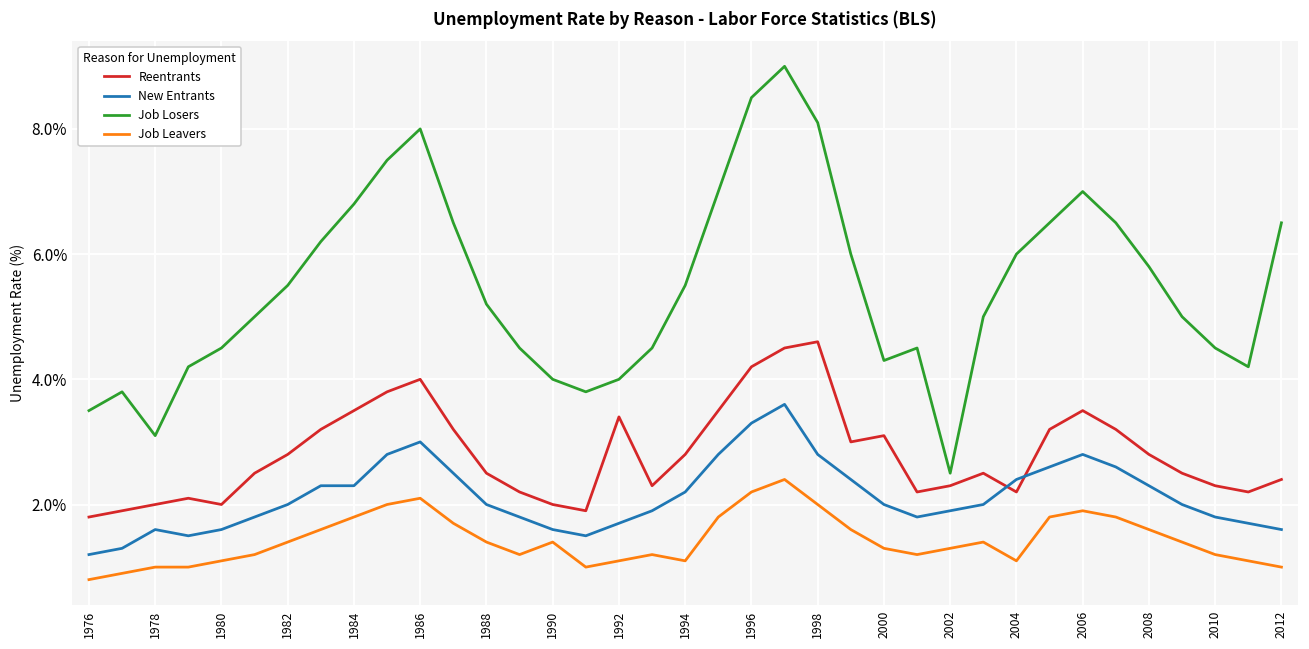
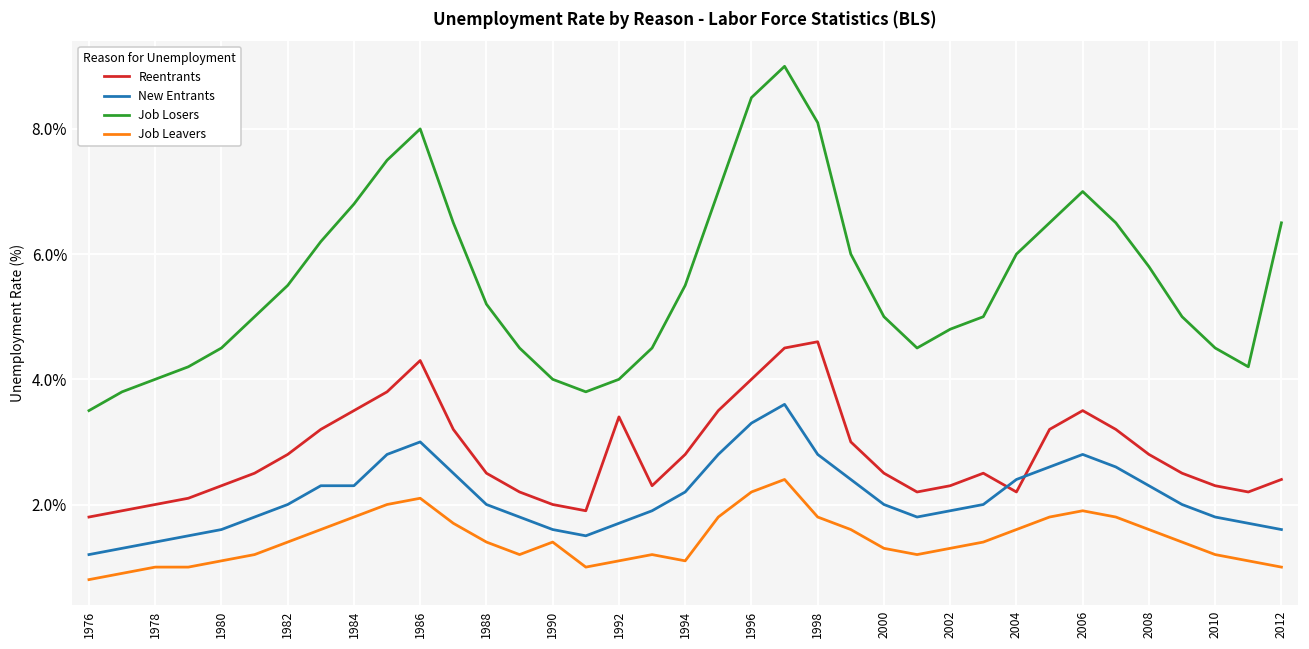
New Entrants, 1978: 1.6% -> 1.4%
Job Losers, 1978: 3.1% -> 4.0%
Reentrants, 1980: 2.0% -> 2.3%
Reentrants, 1986: 4.0% -> 4.3%
Reentrants, 1996: 4.2% -> 4.0%
Job Leavers, 1998: 2.0% -> 1.8%
Reentrants, 2000: 3.1% -> 2.5%
Job Losers, 2000: 4.3% -> 5.0%
Job Losers, 2002: 2.5% -> 4.8%
Job Leavers, 2004: 1.1% -> 1.6%
